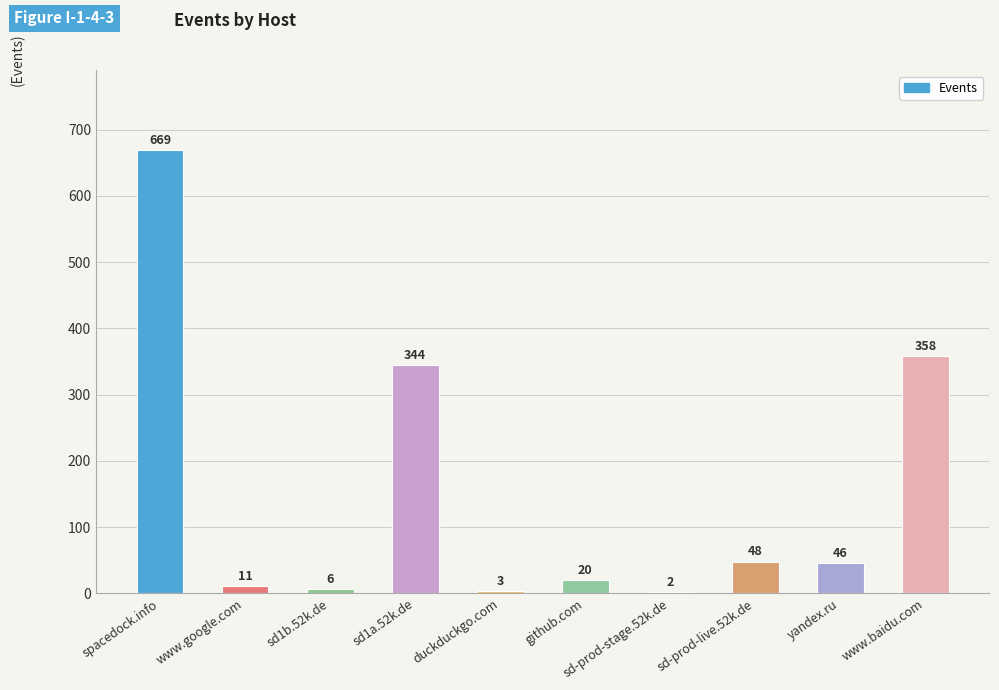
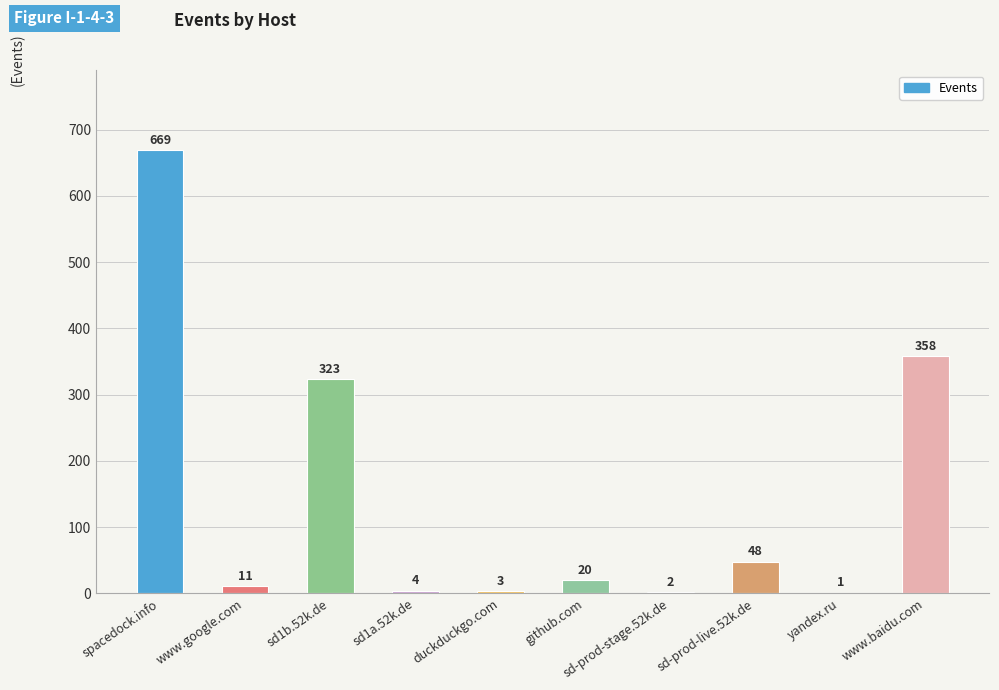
sd1b.52k.de: 6 -> 323
sd1a.52k.de: 344 -> 4
yandex.ru: 46 -> 1
